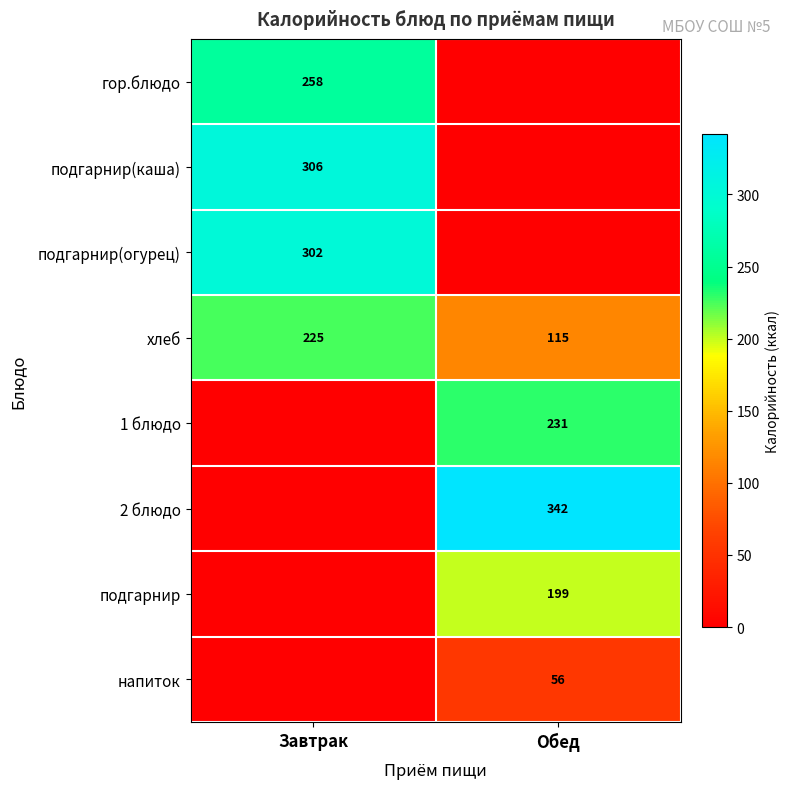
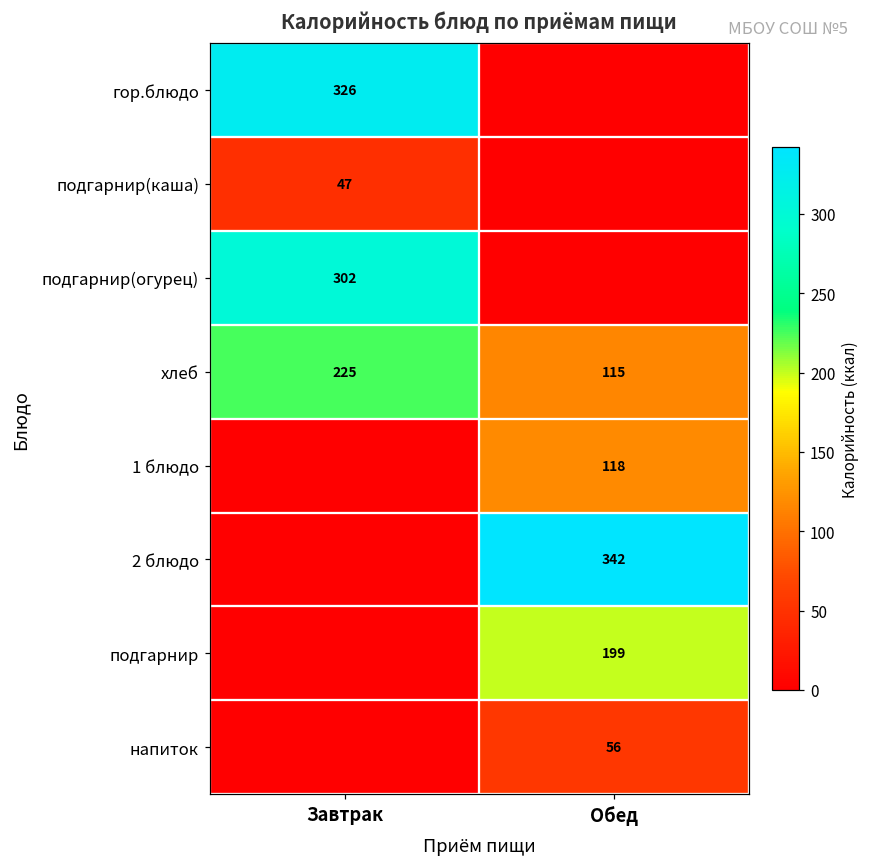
гор.блюдо, Завтрак: 258 -> 326
подгарнир(каша), Завтрак: 306 -> 47
1 блюдо, Обед: 231 -> 118
